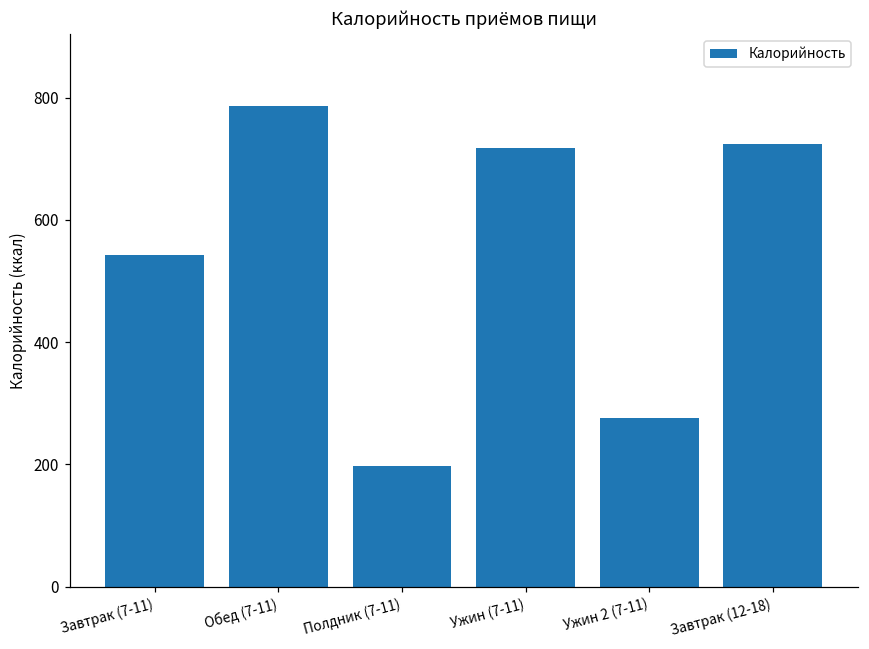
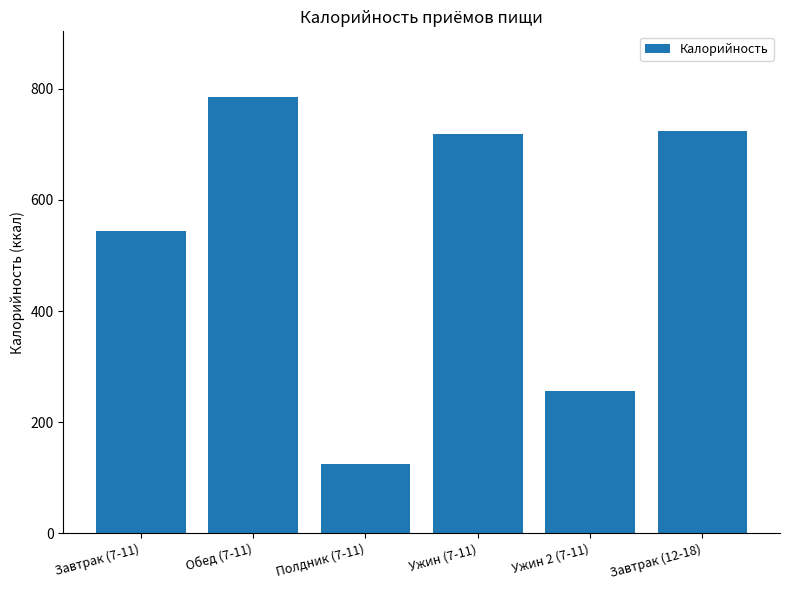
Полдник (7-11): 200 -> 120
Ужин 2 (7-11): 280 -> 260
